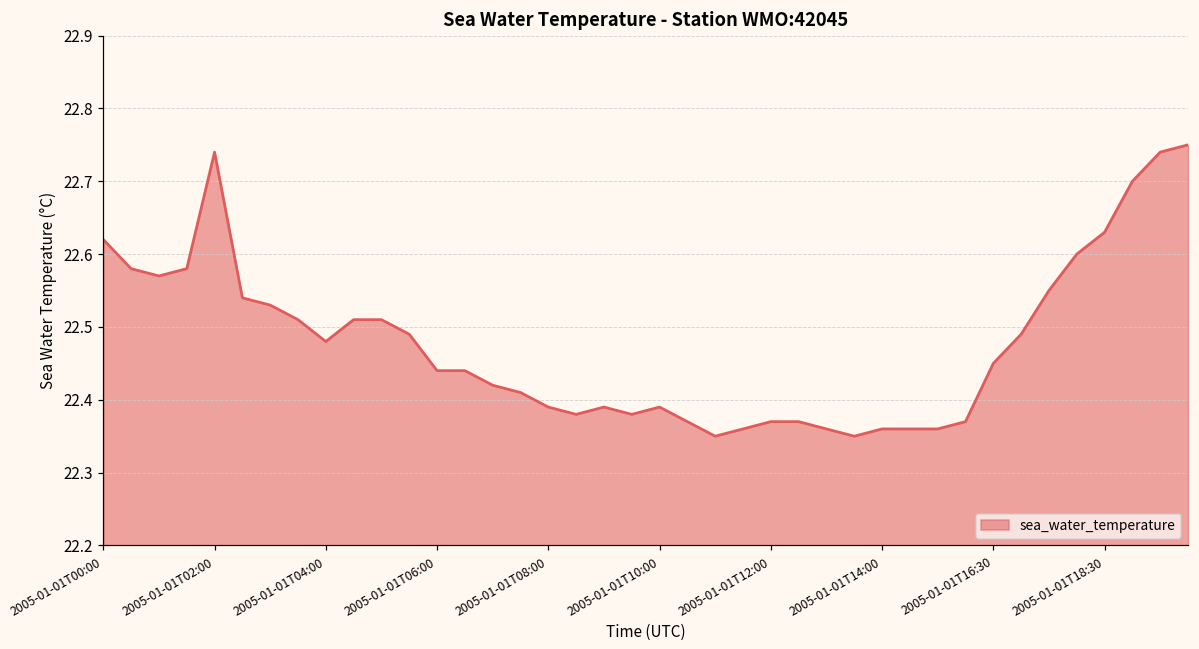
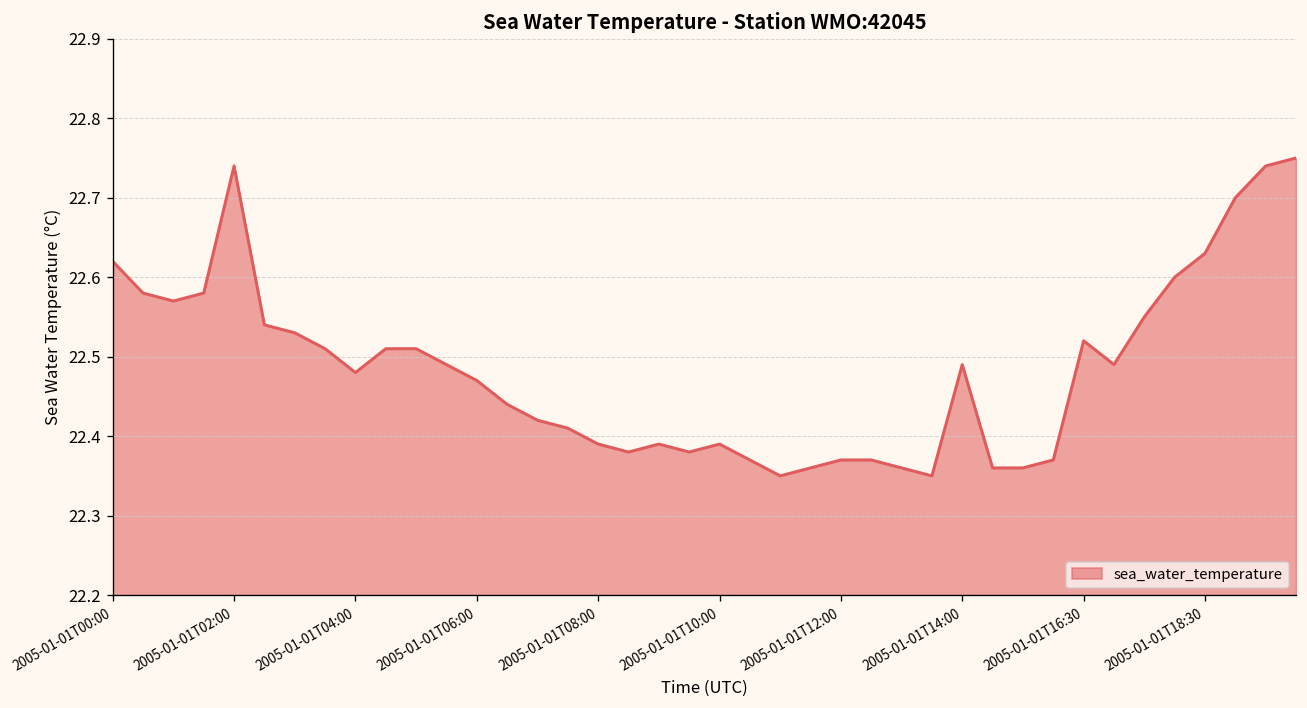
2005-01-01T06:00: 22.44 -> 22.47
2005-01-01T14:00: 22.36 -> 22.49
2005-01-01T16:30: 22.45 -> 22.52
